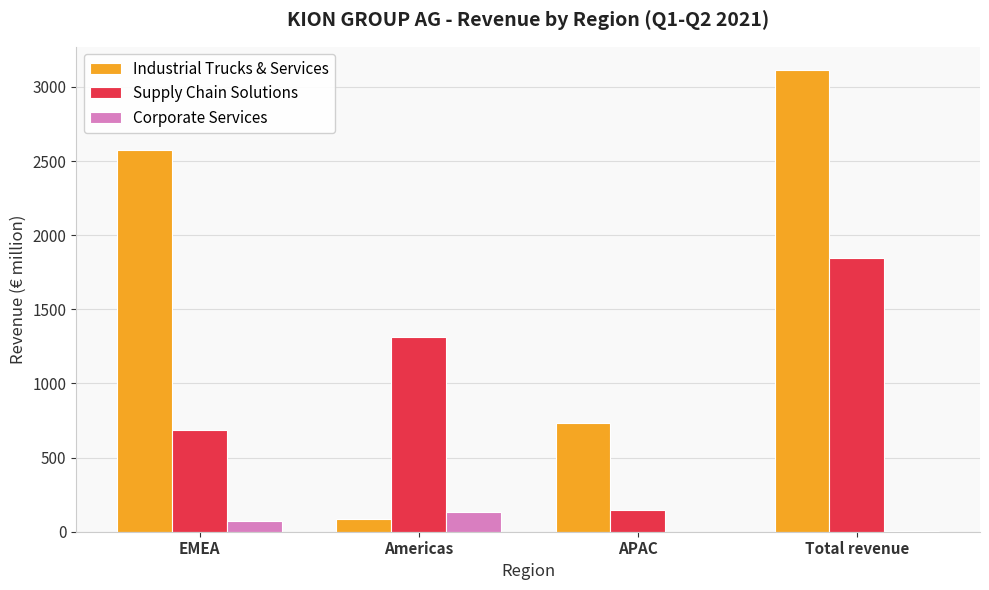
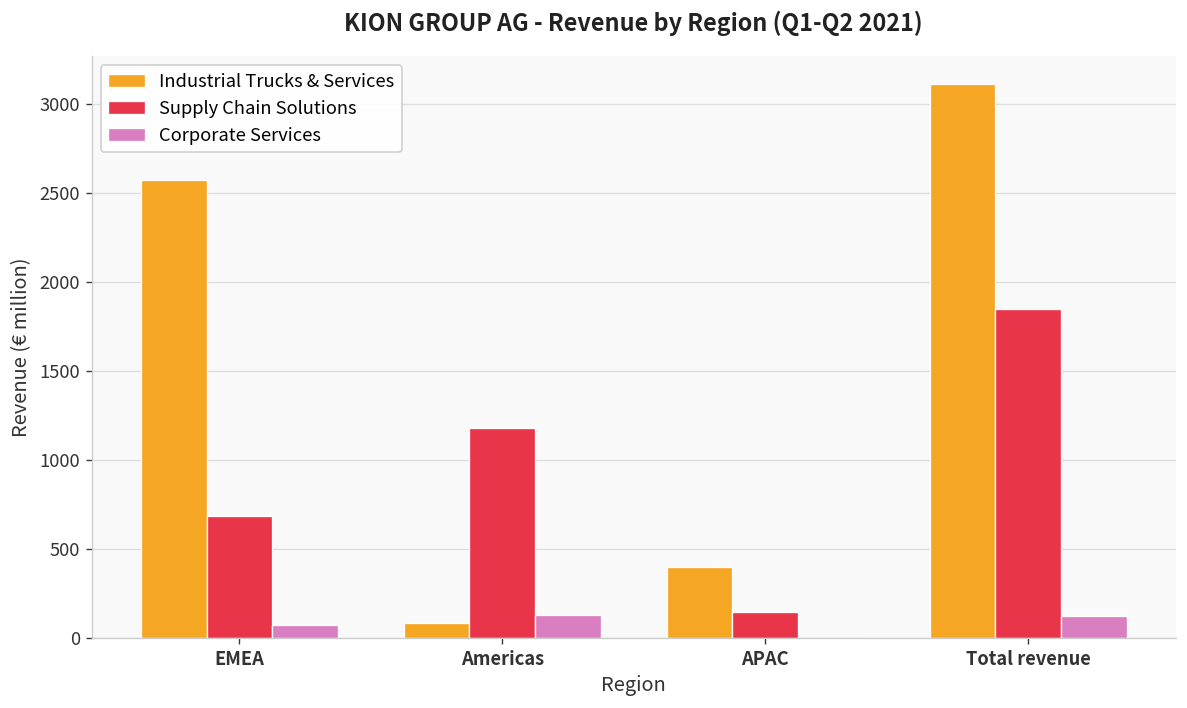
Supply Chain Solutions, Americas: 1310 -> 1180
Industrial Trucks & Services, APAC: 730 -> 400
Corporate Services, Total revenue: 0 -> 120
